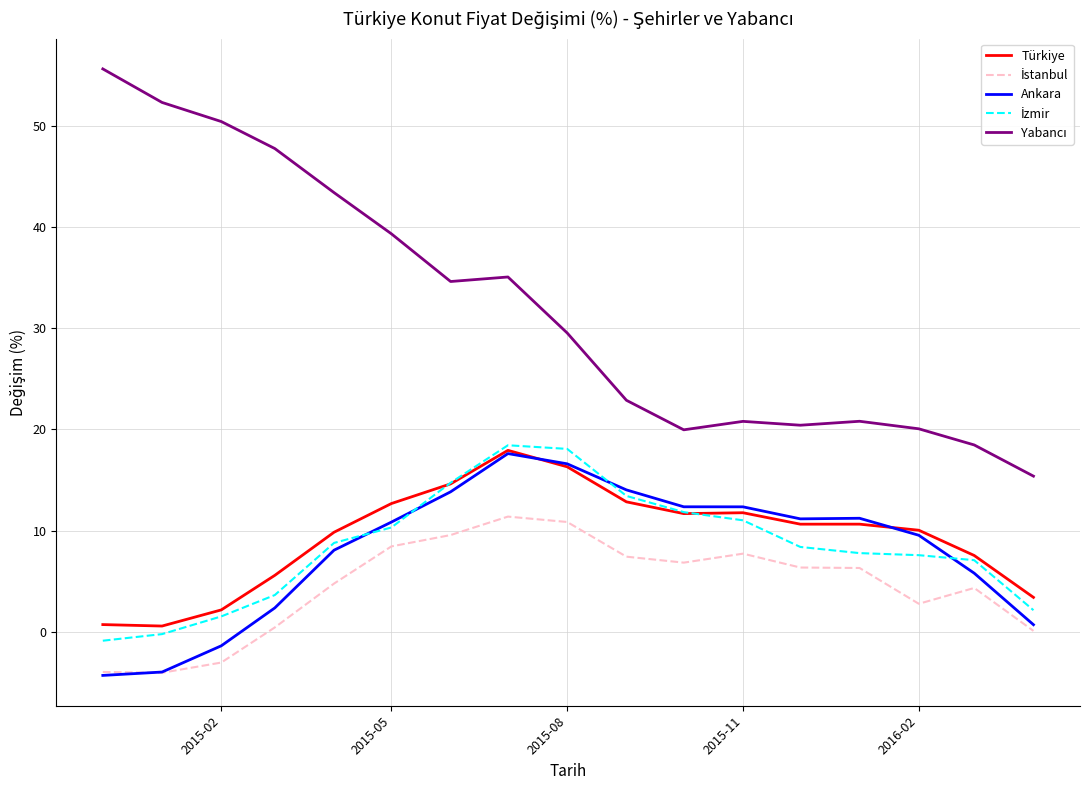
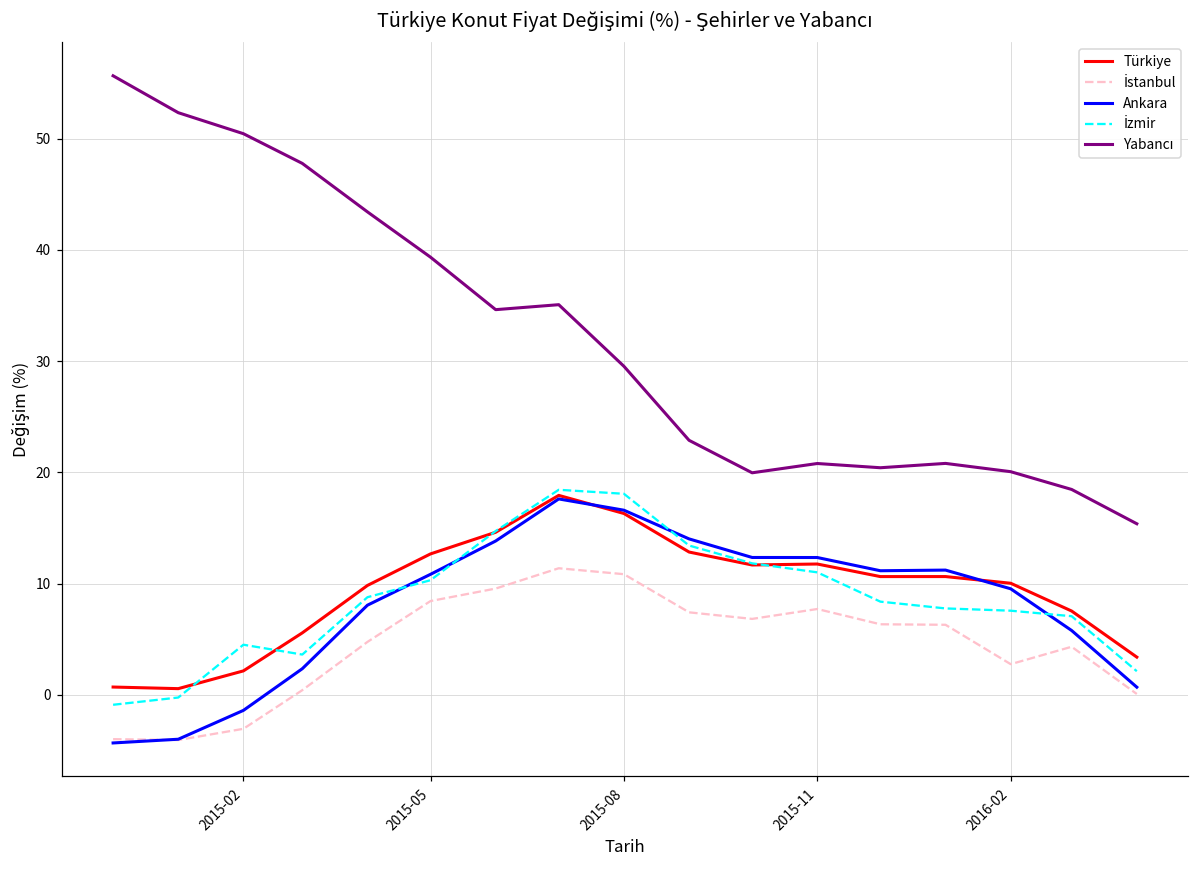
İzmir, 2015-02: 1.5 -> 4.5
